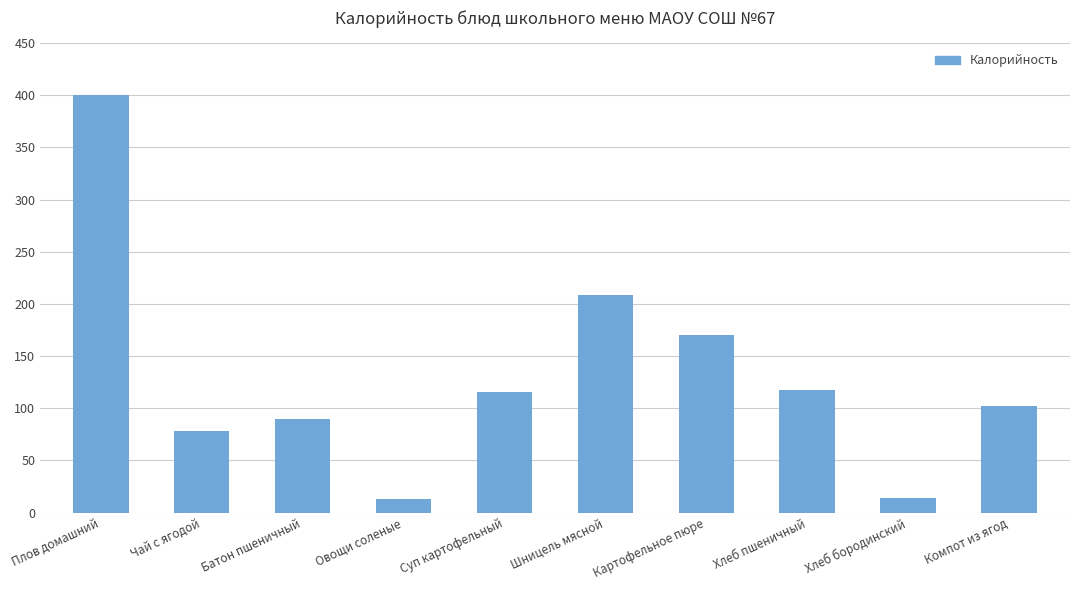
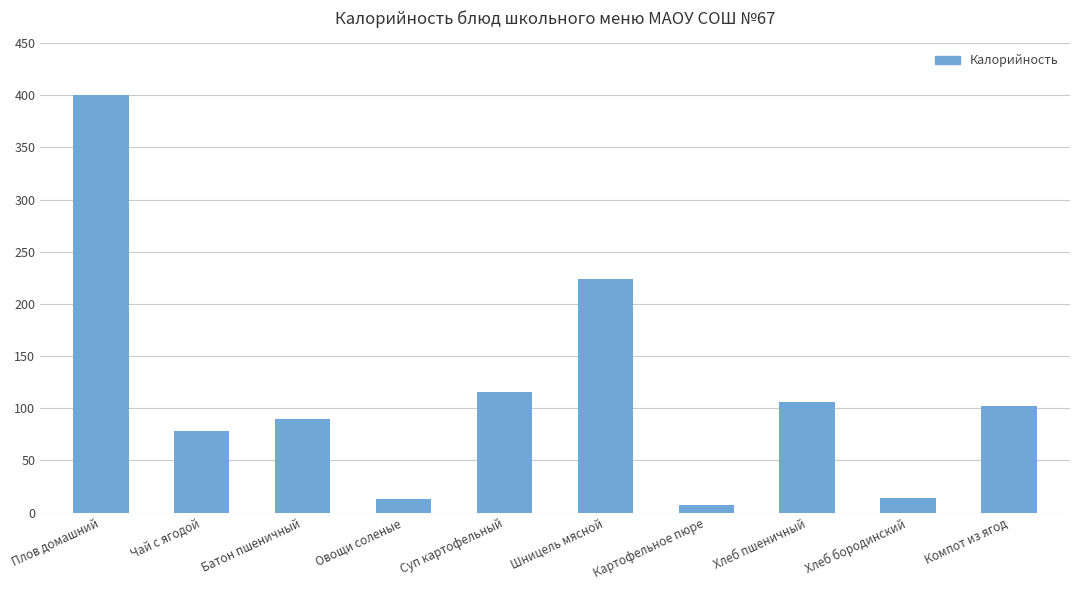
Шницель мясной: 209 -> 224
Картофельное пюре: 170 -> 7
Хлеб пшеничный: 117 -> 106
